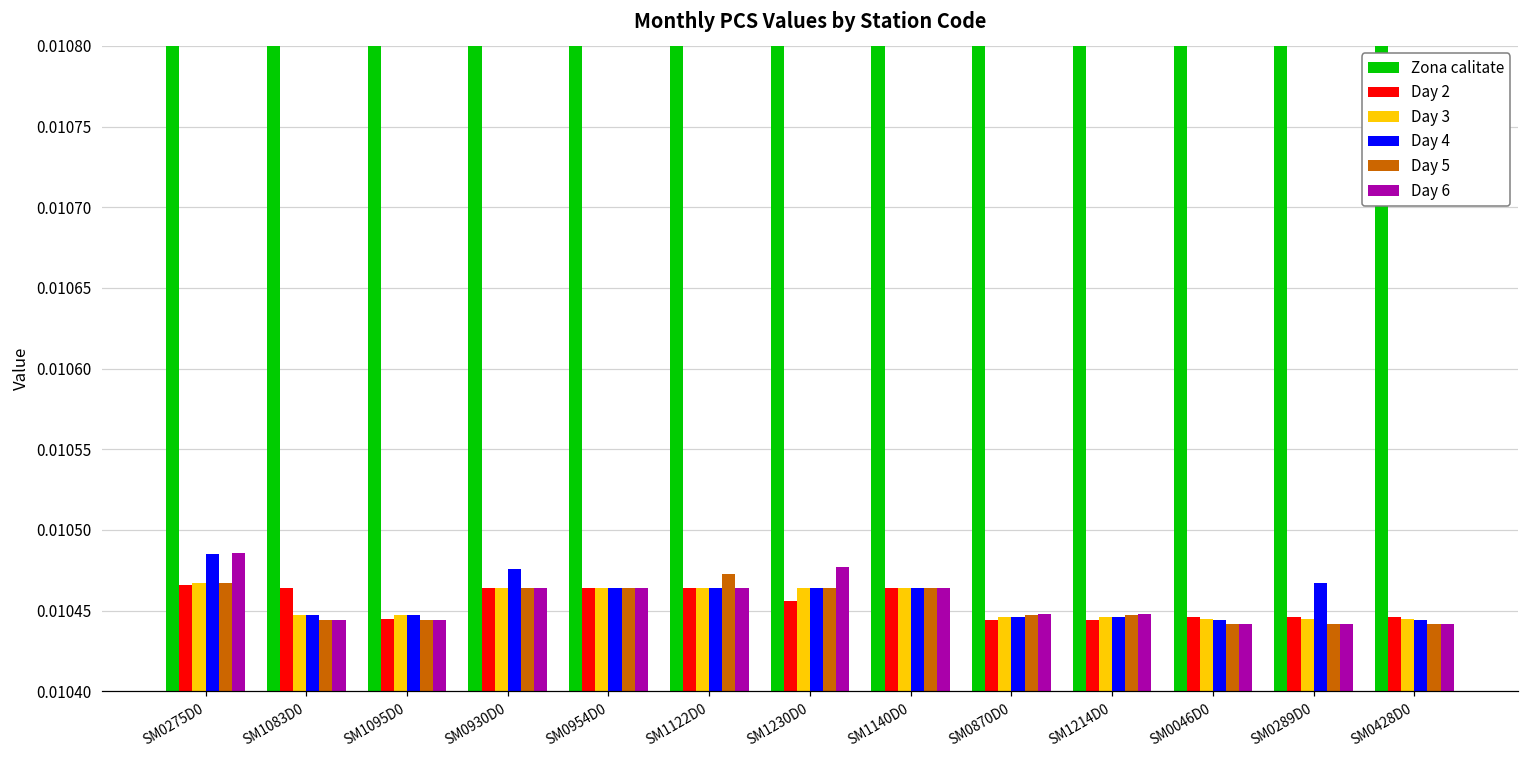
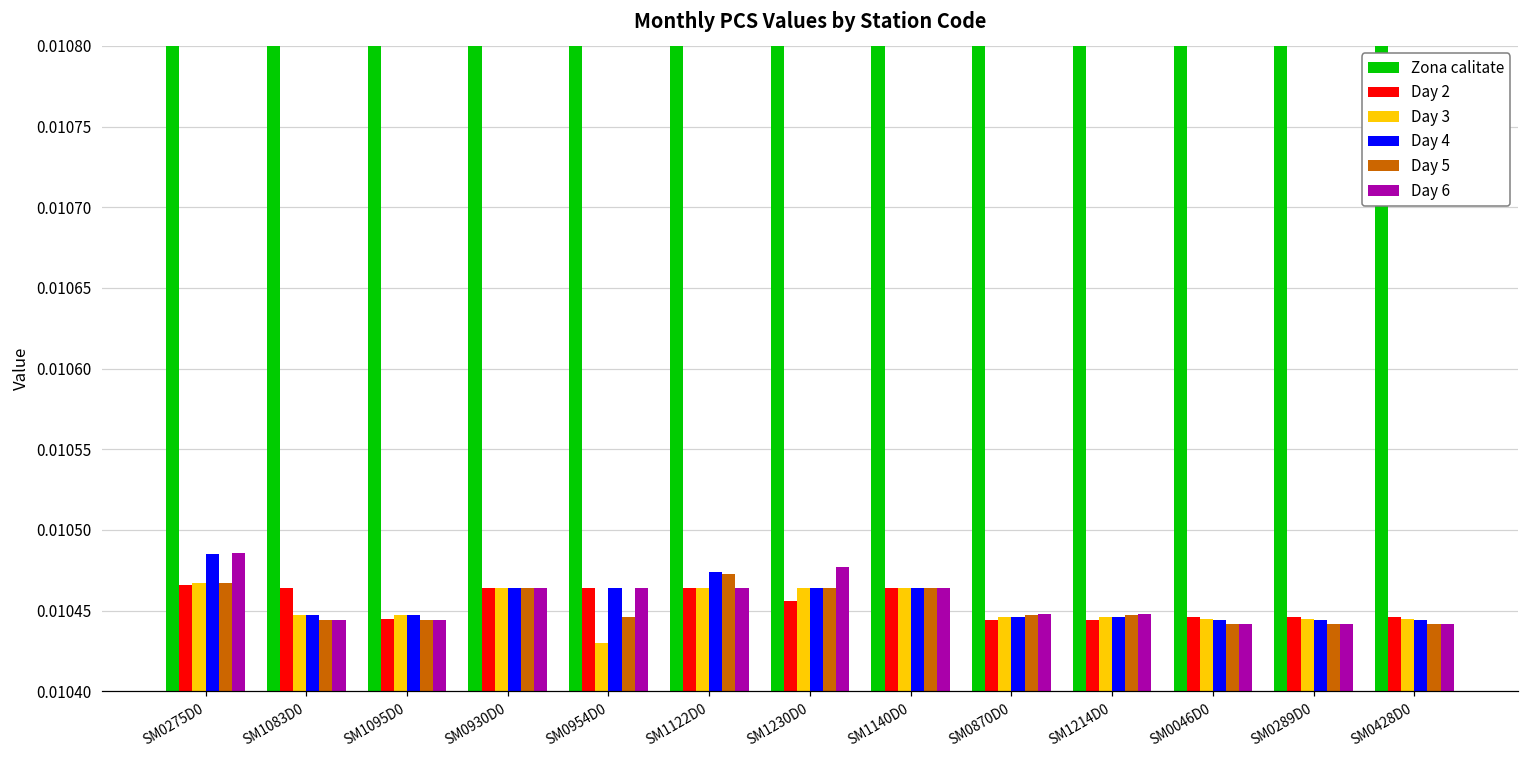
Day 4, SM0930D0: 0.010476 -> 0.010464
Day 3, SM0954D0: 0.010464 -> 0.010430
Day 5, SM0954D0: 0.010464 -> 0.010446
Day 4, SM1122D0: 0.010464 -> 0.010474
Day 4, SM0289D0: 0.010467 -> 0.010444
